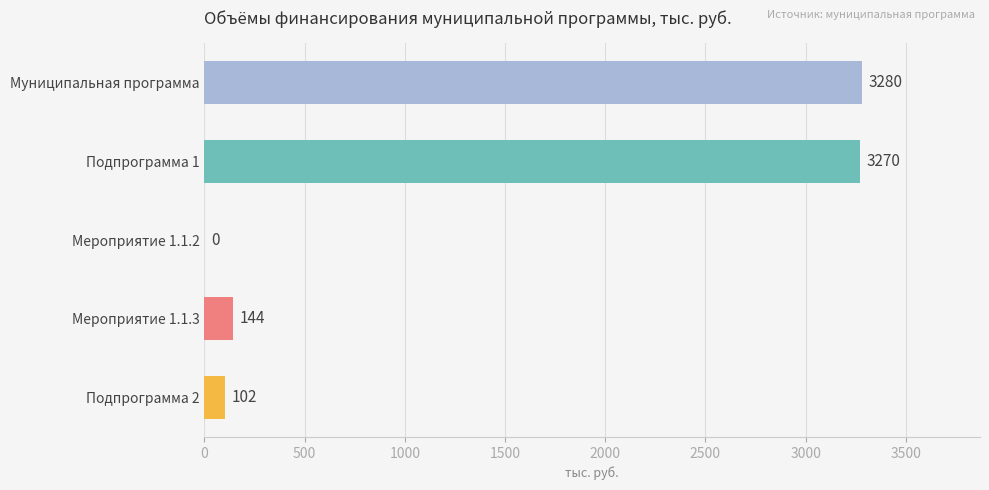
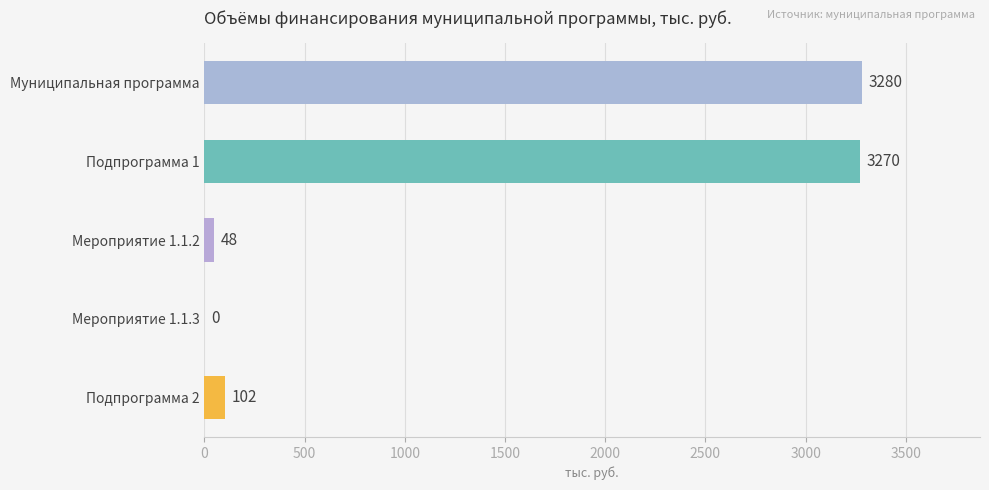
Мероприятие 1.1.2: 0 -> 48
Мероприятие 1.1.3: 144 -> 0
